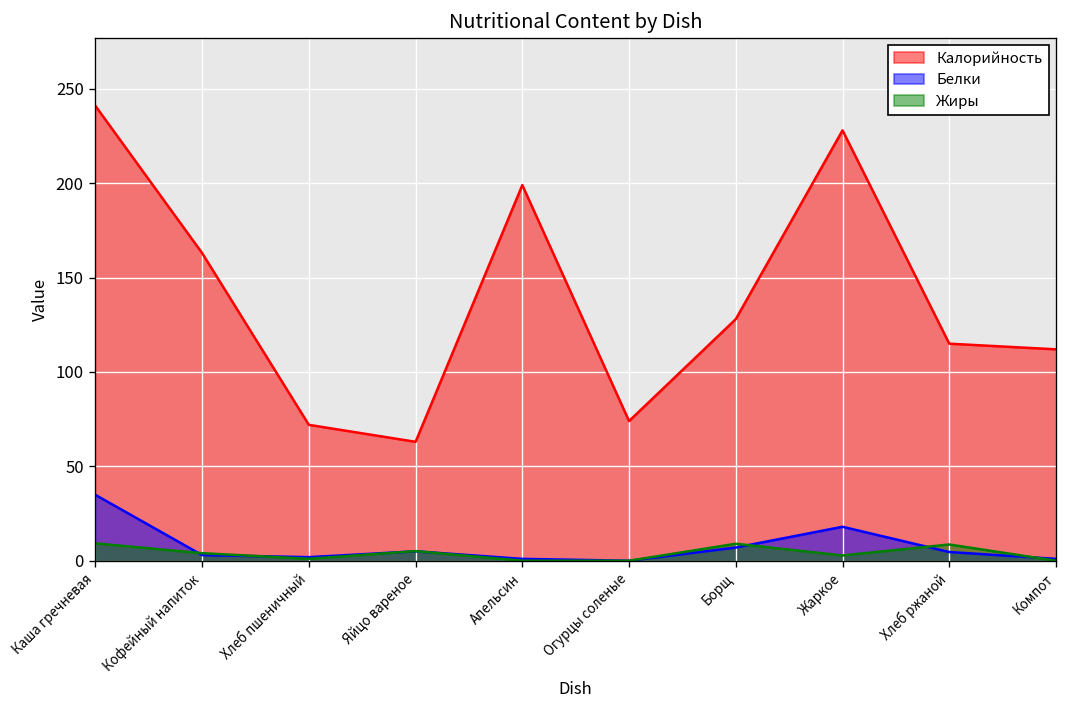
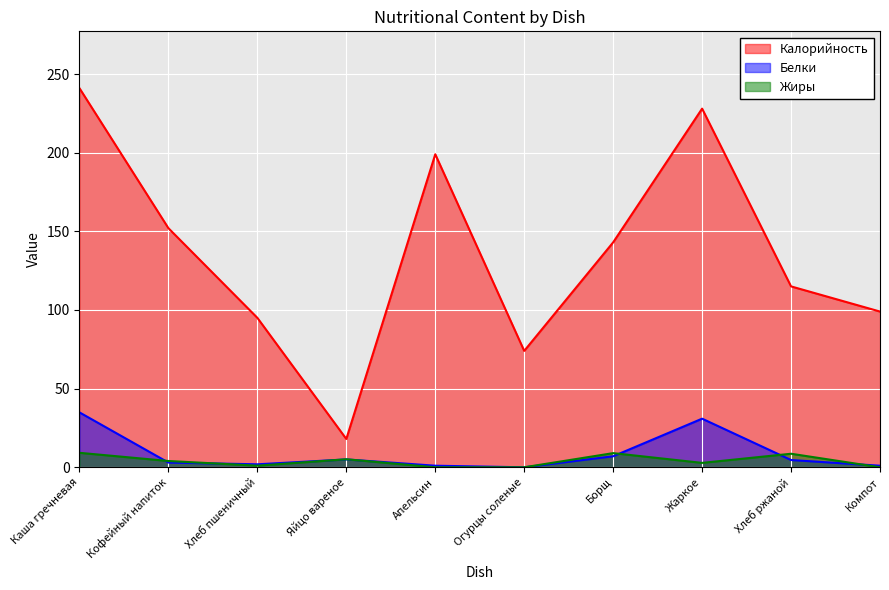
Калорийность, Кофейный напиток: 163 -> 152
Калорийность, Хлеб пшеничный: 72 -> 95
Калорийность, Яйцо вареное: 63 -> 18
Калорийность, Борщ: 128 -> 143
Белки, Жаркое: 18 -> 31
Калорийность, Компот: 112 -> 99
